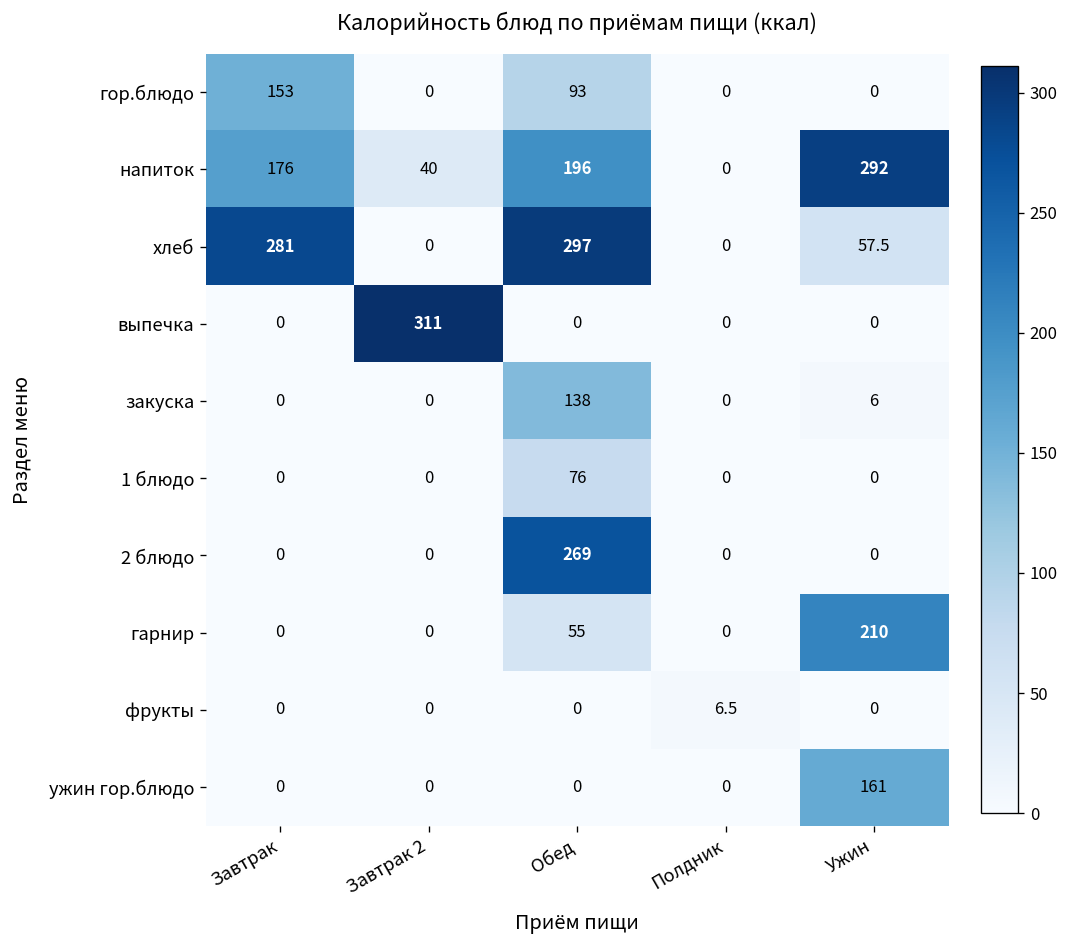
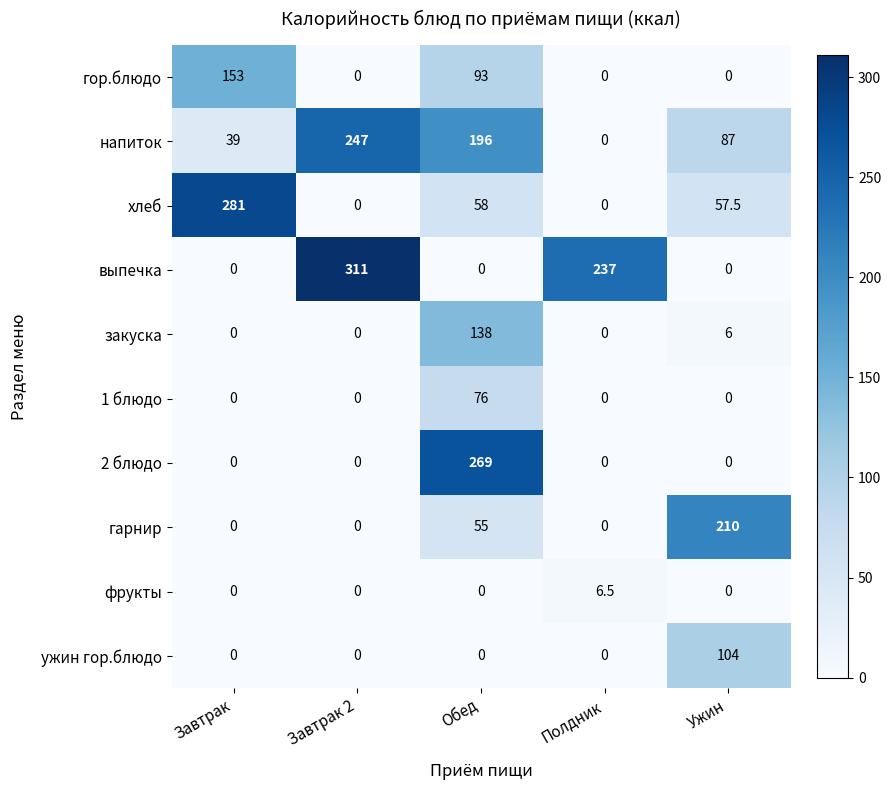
напиток, Завтрак: 176 -> 39
напиток, Завтрак 2: 40 -> 247
напиток, Ужин: 292 -> 87
хлеб, Обед: 297 -> 58
выпечка, Полдник: 0 -> 237
ужин гор.блюдо, Ужин: 161 -> 104
